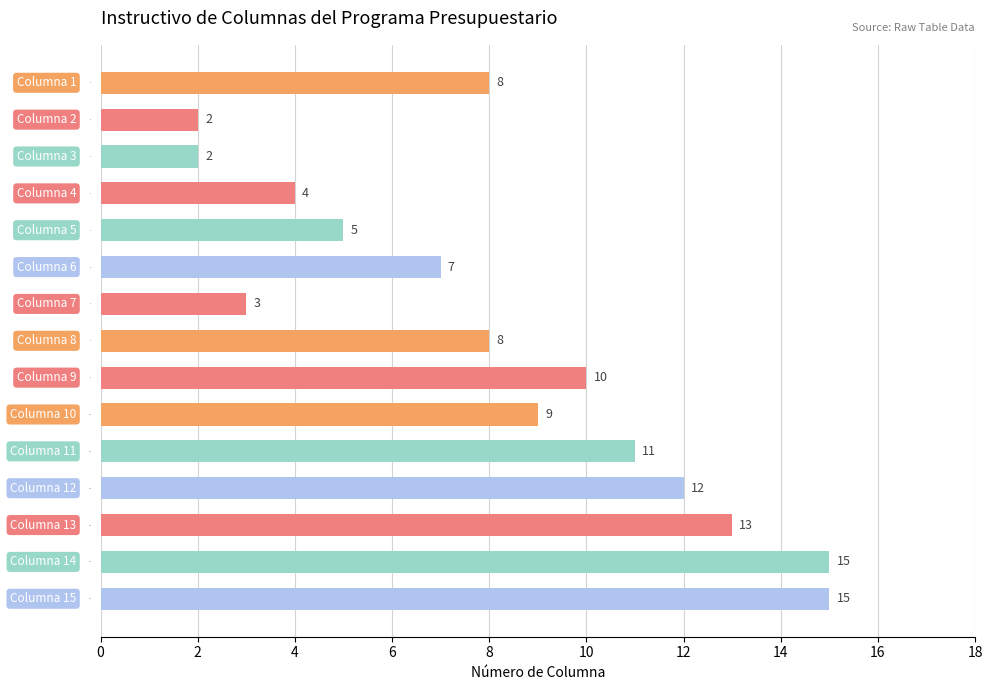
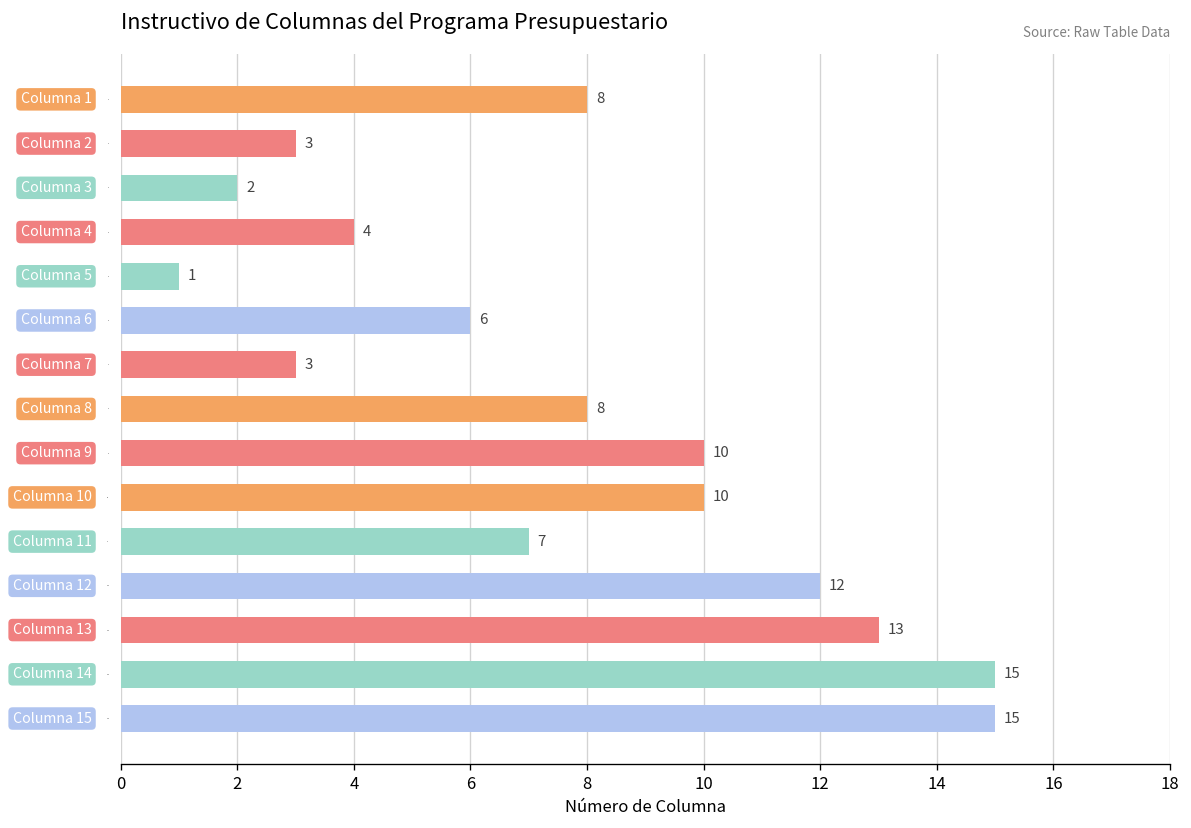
2: 2 -> 3
5: 5 -> 1
6: 7 -> 6
10: 9 -> 10
11: 11 -> 7
